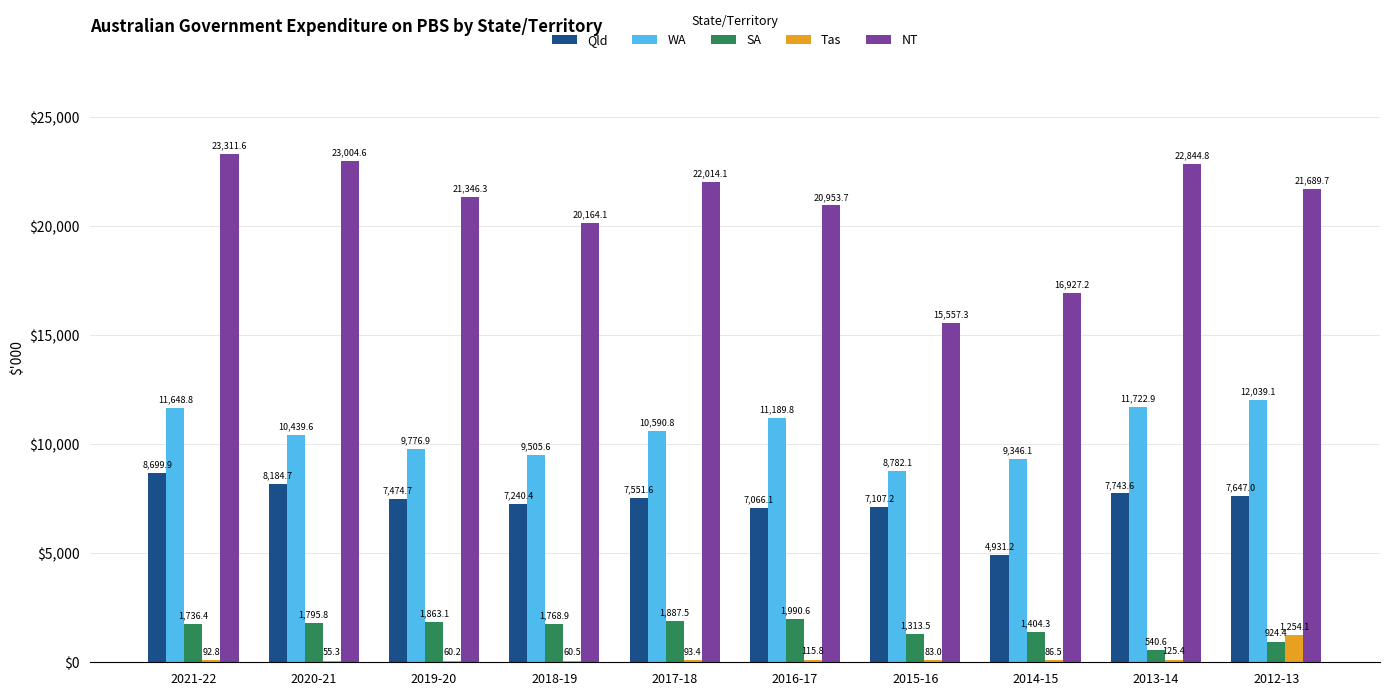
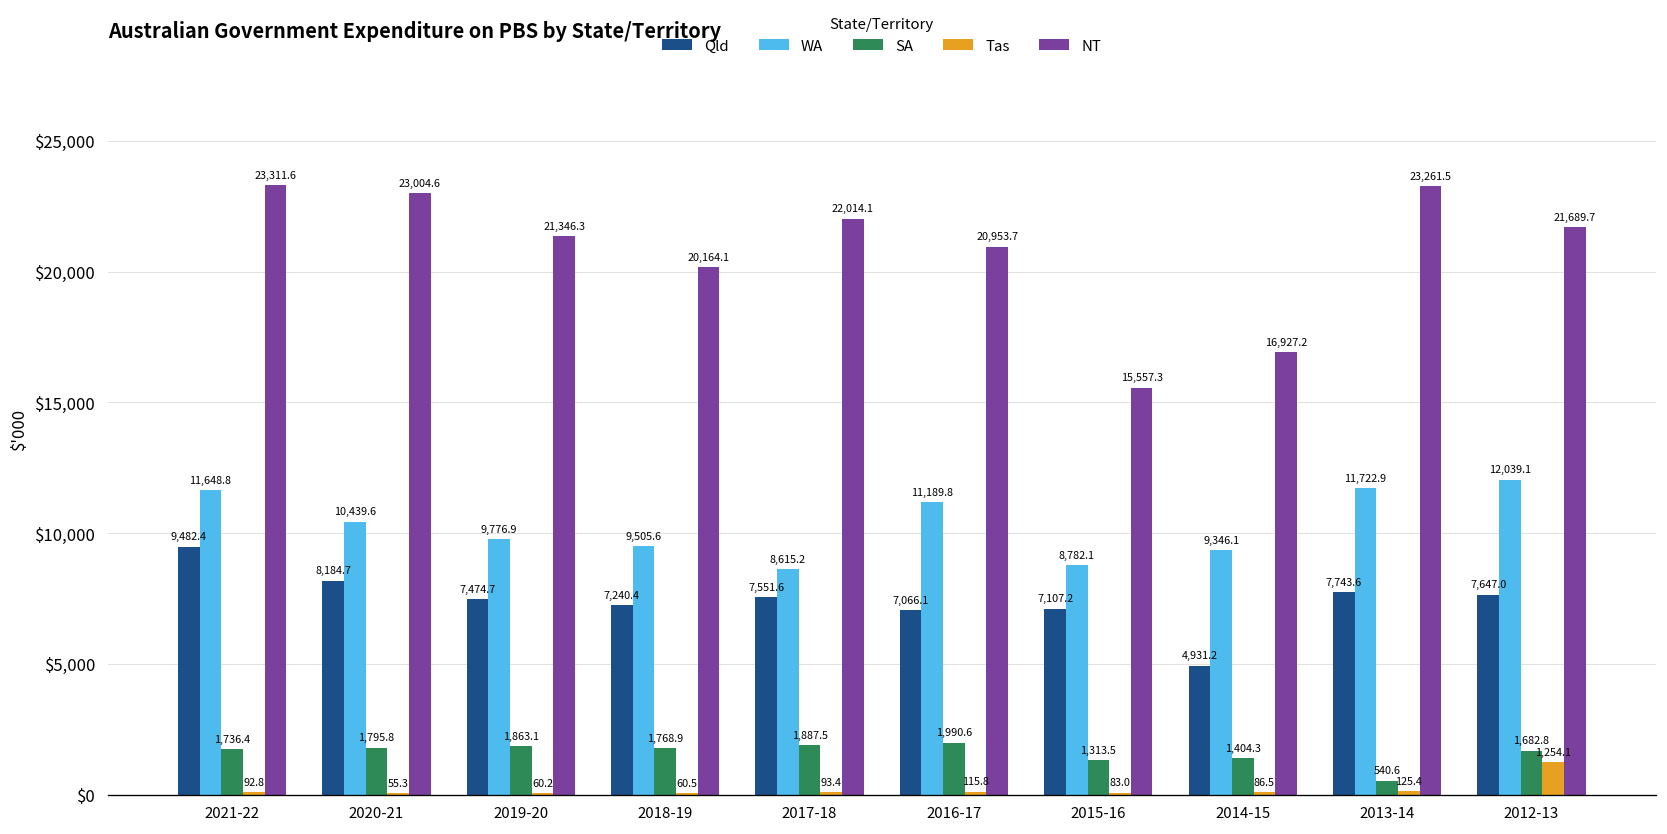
Qld, 2021-22: 8,699.9 -> 9,482.4
WA, 2017-18: 10,590.8 -> 8,615.2
NT, 2013-14: 22,844.8 -> 23,261.5
SA, 2012-13: 924.4 -> 1,682.8
